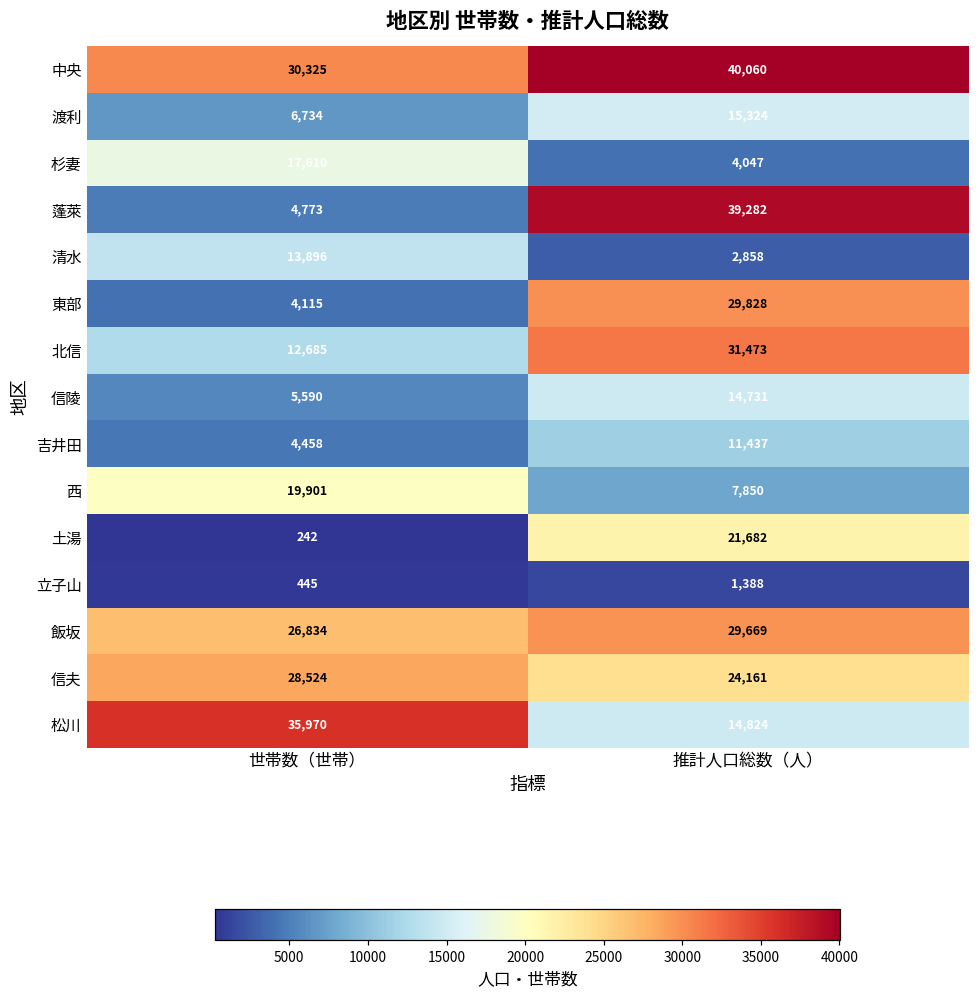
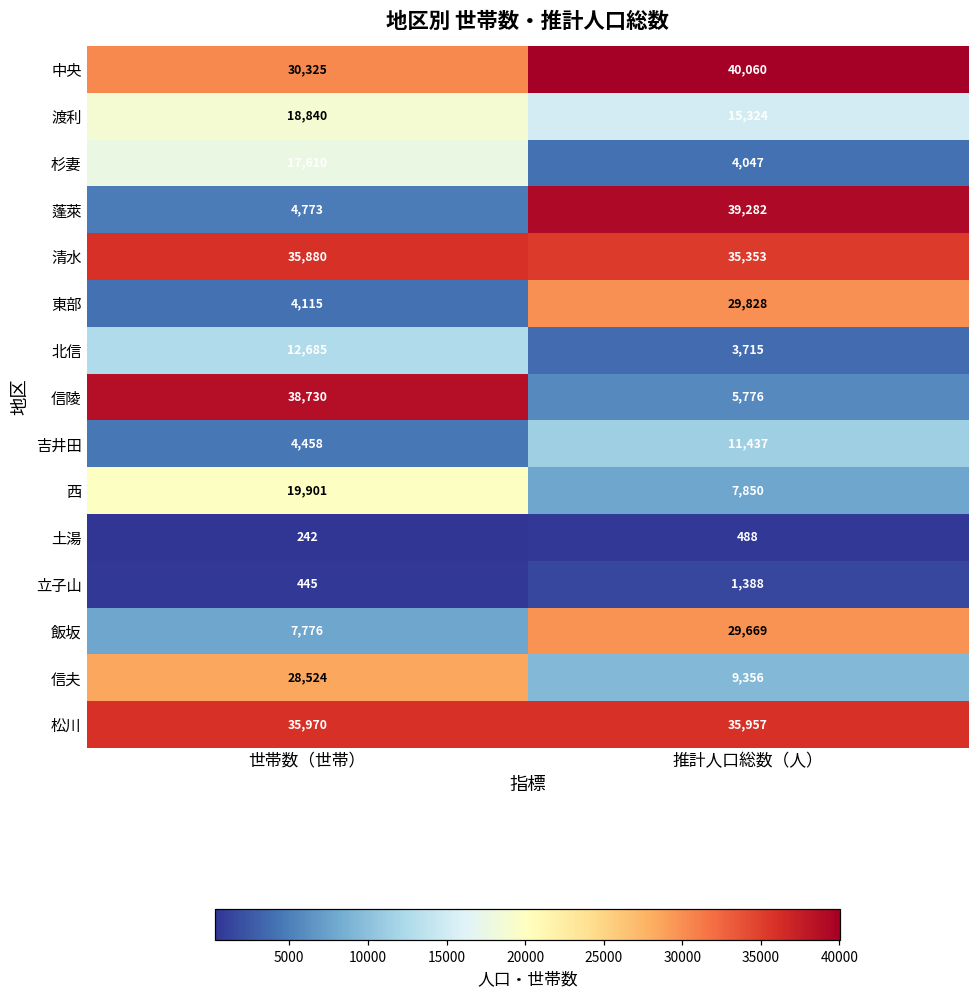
渡利, 世帯数（世帯）: 6,734 -> 18,840
清水, 世帯数（世帯）: 13,896 -> 35,880
清水, 推計人口総数（人）: 2,858 -> 35,353
北信, 推計人口総数（人）: 31,473 -> 3,715
信陵, 世帯数（世帯）: 5,590 -> 38,730
信陵, 推計人口総数（人）: 14,731 -> 5,776
土湯, 推計人口総数（人）: 21,682 -> 488
飯坂, 世帯数（世帯）: 26,834 -> 7,776
信夫, 推計人口総数（人）: 24,161 -> 9,356
松川, 推計人口総数（人）: 14,824 -> 35,957
